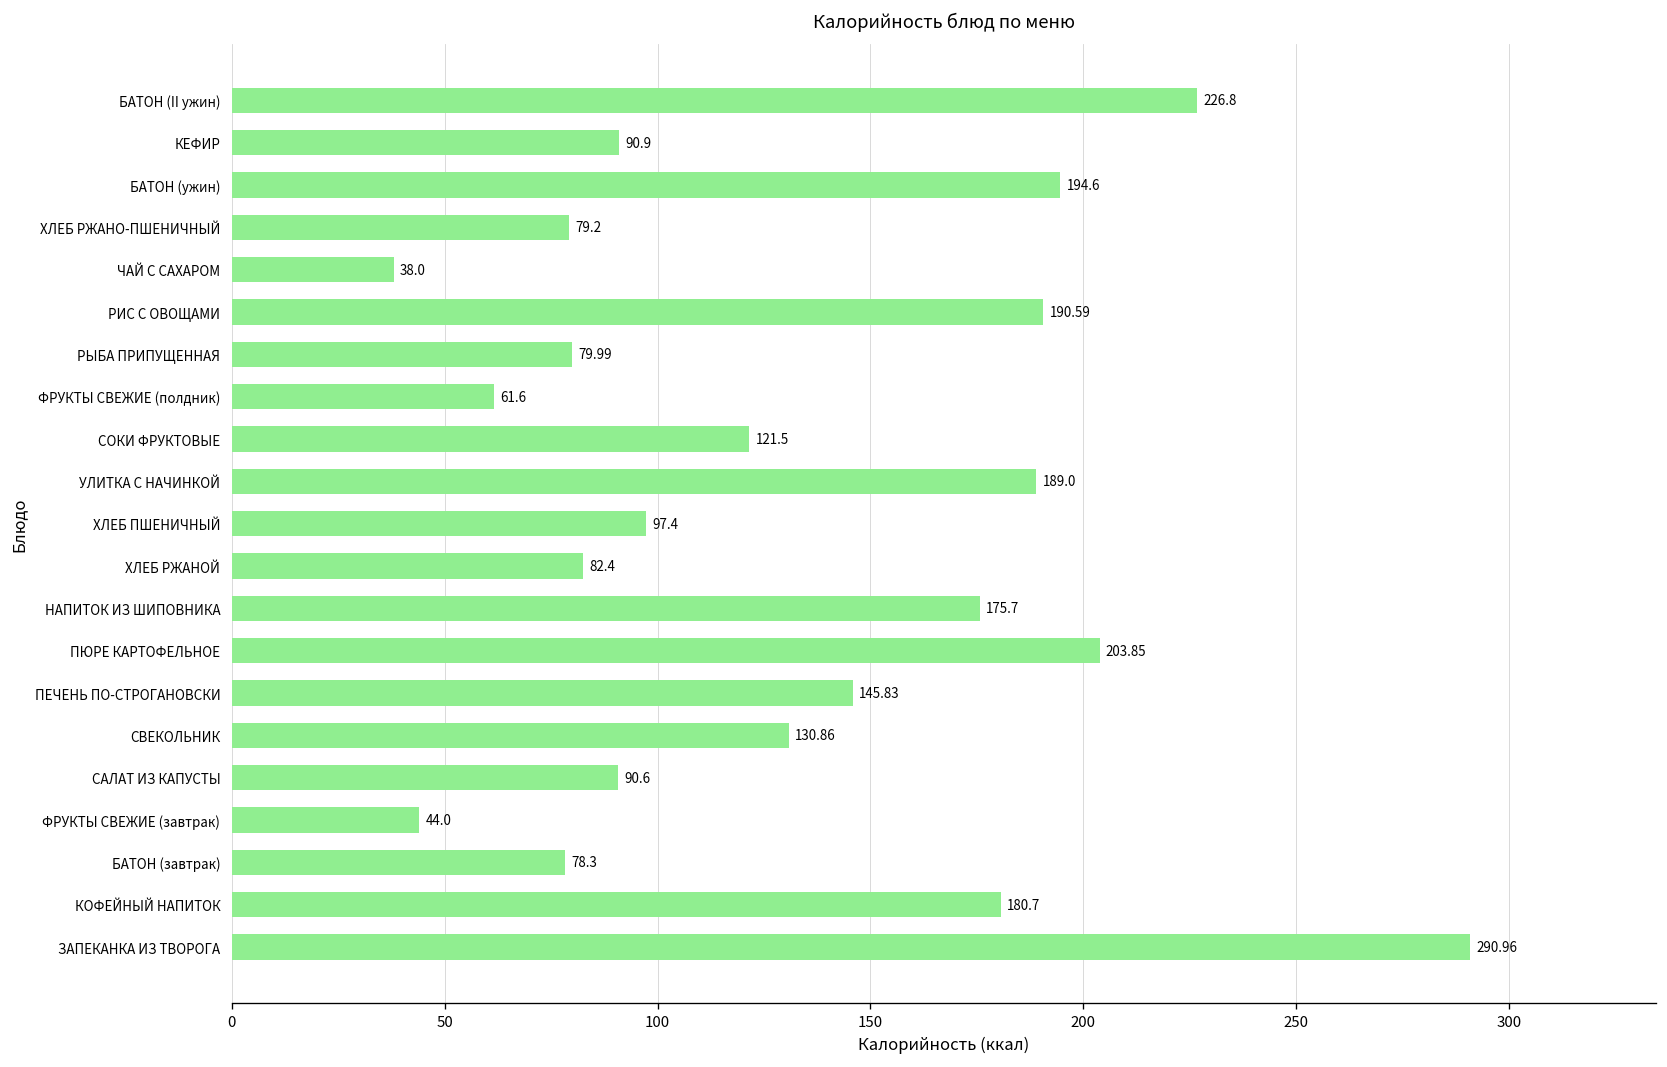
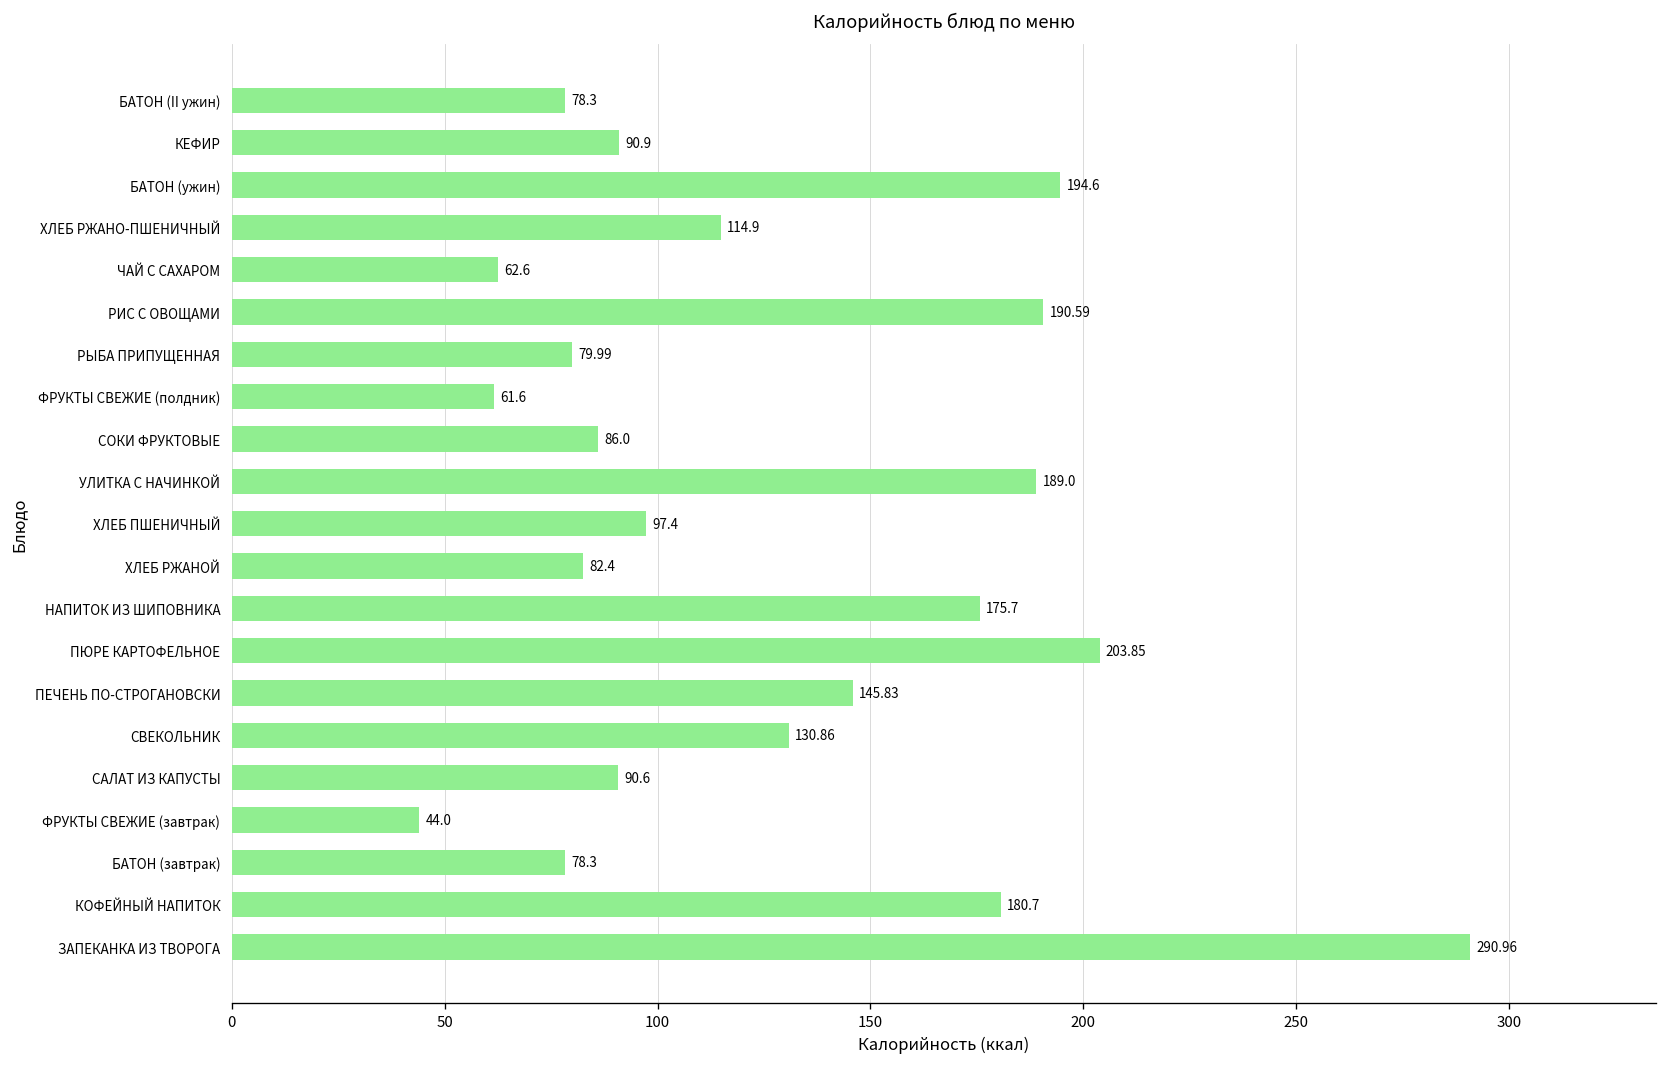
БАТОН (II ужин): 226.8 -> 78.3
ХЛЕБ РЖАНО-ПШЕНИЧНЫЙ: 79.2 -> 114.9
ЧАЙ С САХАРОМ: 38.0 -> 62.6
СОКИ ФРУКТОВЫЕ: 121.5 -> 86.0
